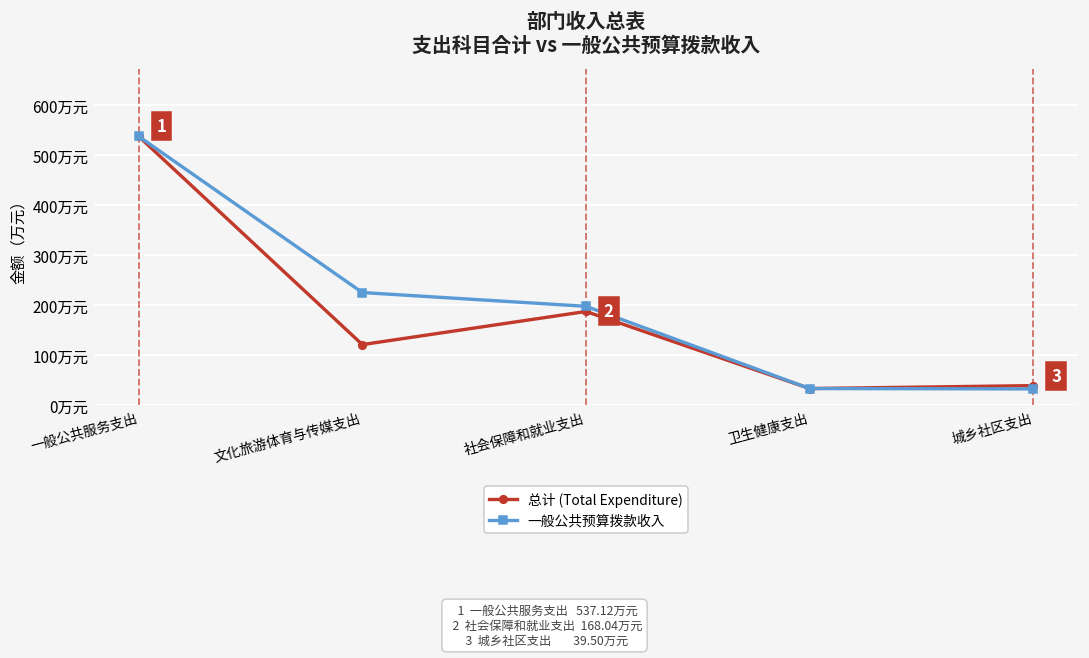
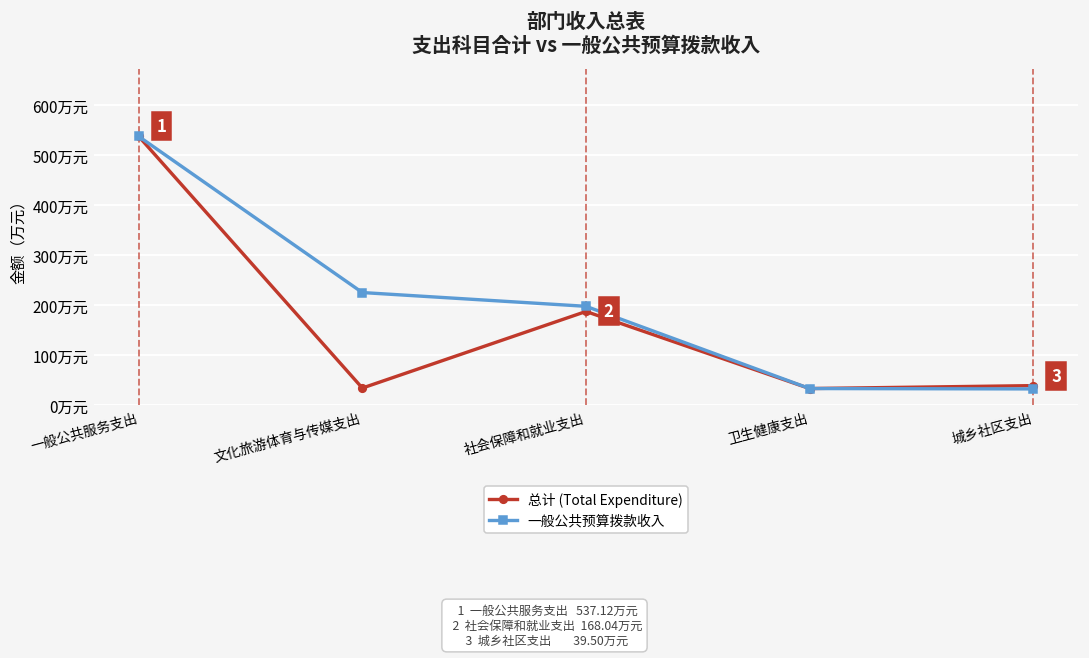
总计 (Total Expenditure), 文化旅游体育与传媒支出: 120万元 -> 30万元
